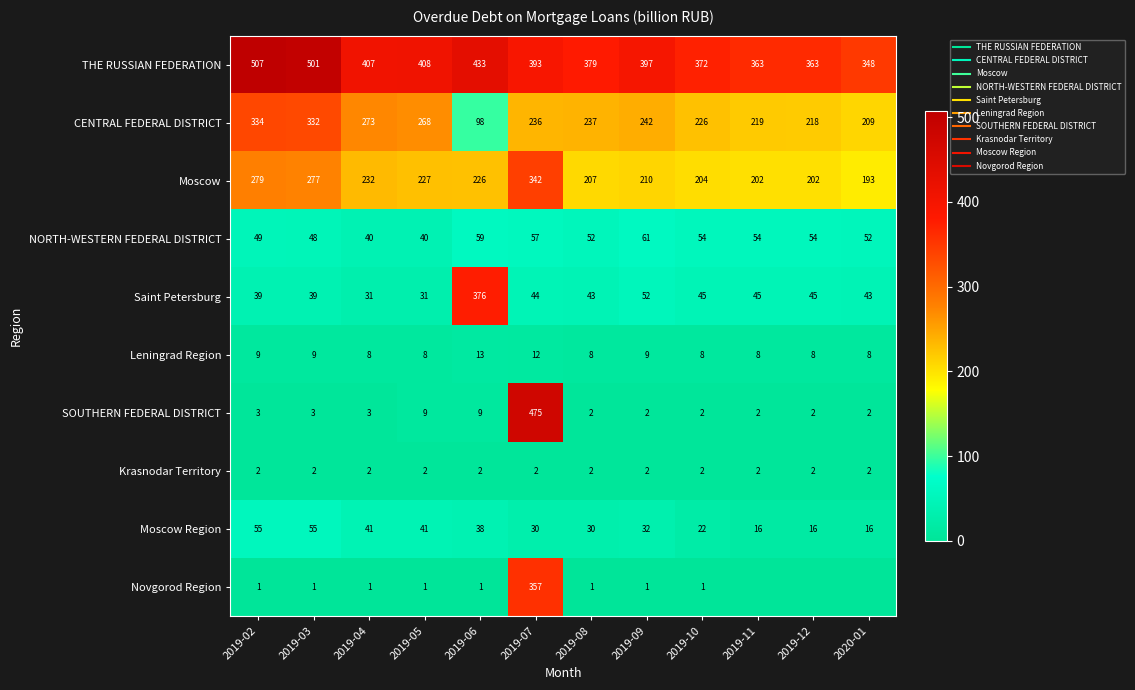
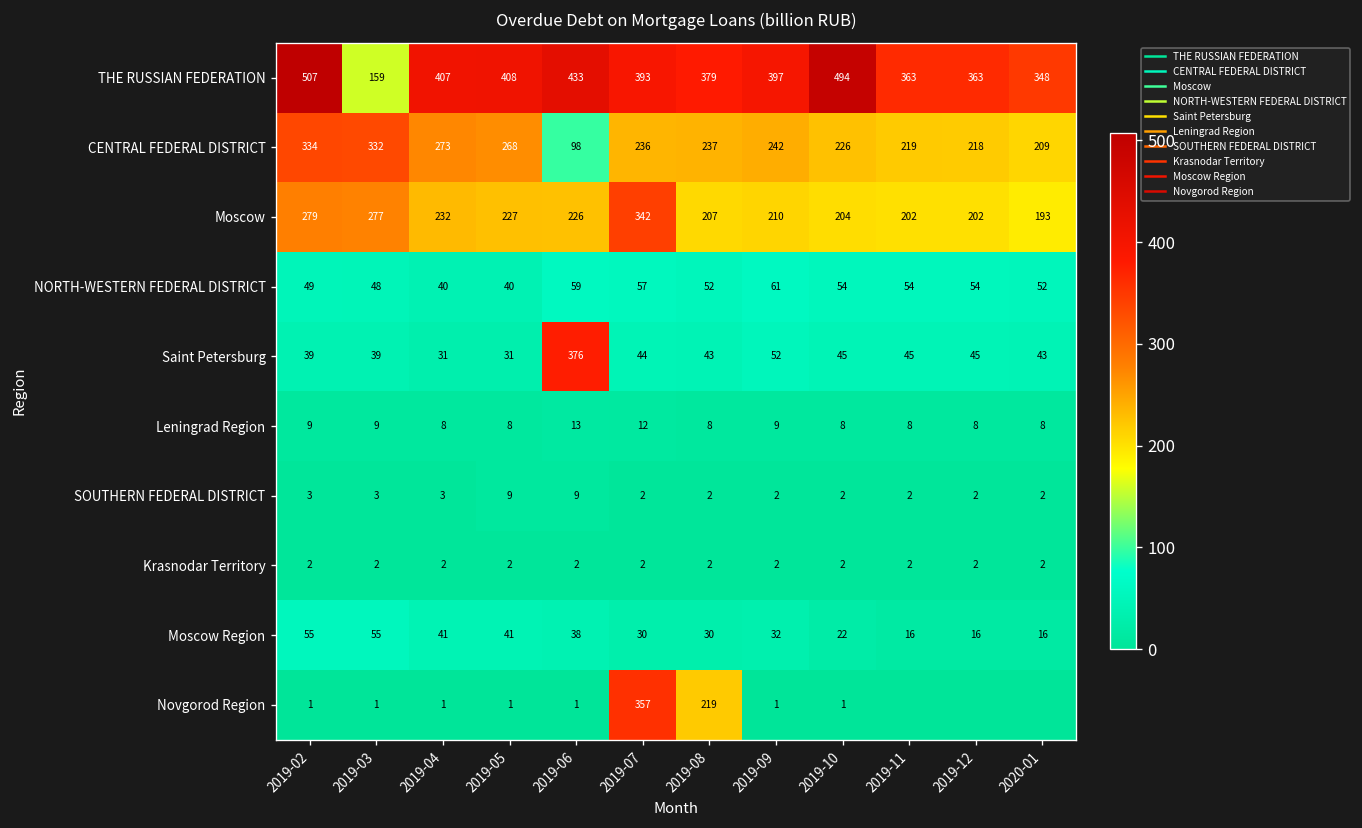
THE RUSSIAN FEDERATION, 2019-03: 501 -> 159
THE RUSSIAN FEDERATION, 2019-10: 372 -> 494
SOUTHERN FEDERAL DISTRICT, 2019-07: 475 -> 2
Novgorod Region, 2019-08: 1 -> 219
